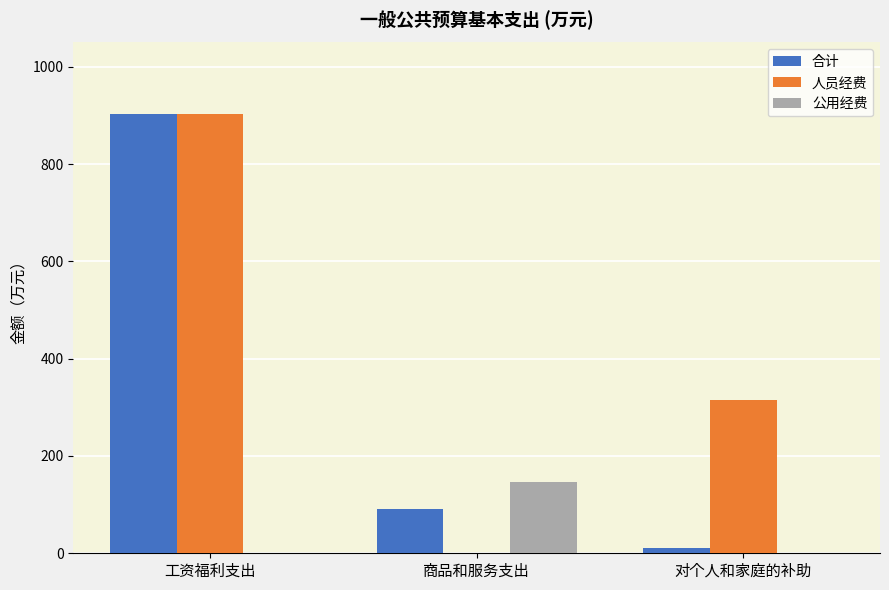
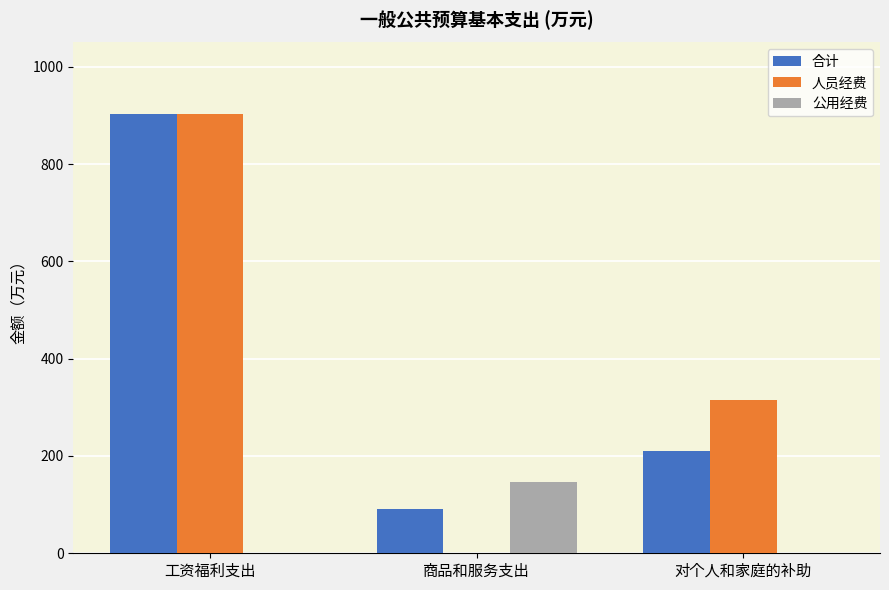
合计, 对个人和家庭的补助: 10 -> 210
